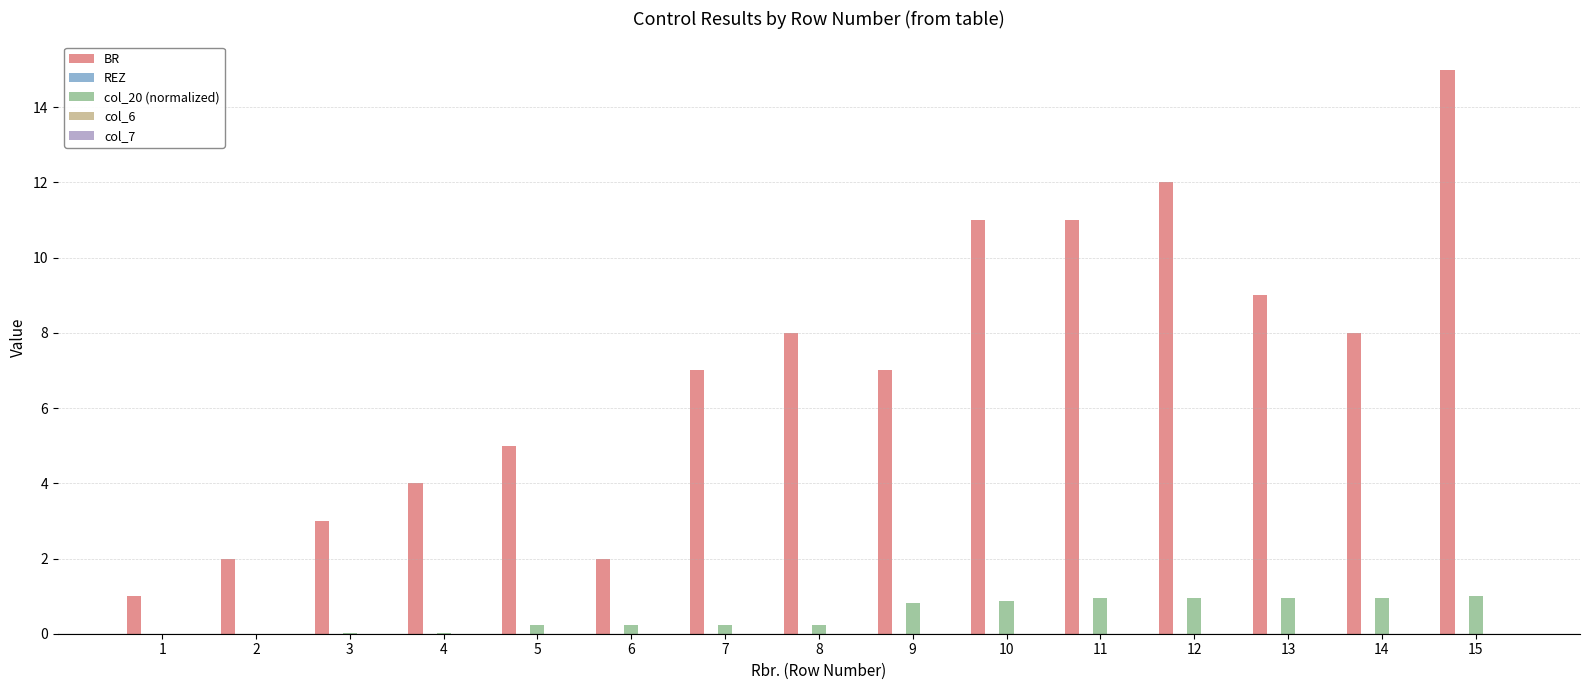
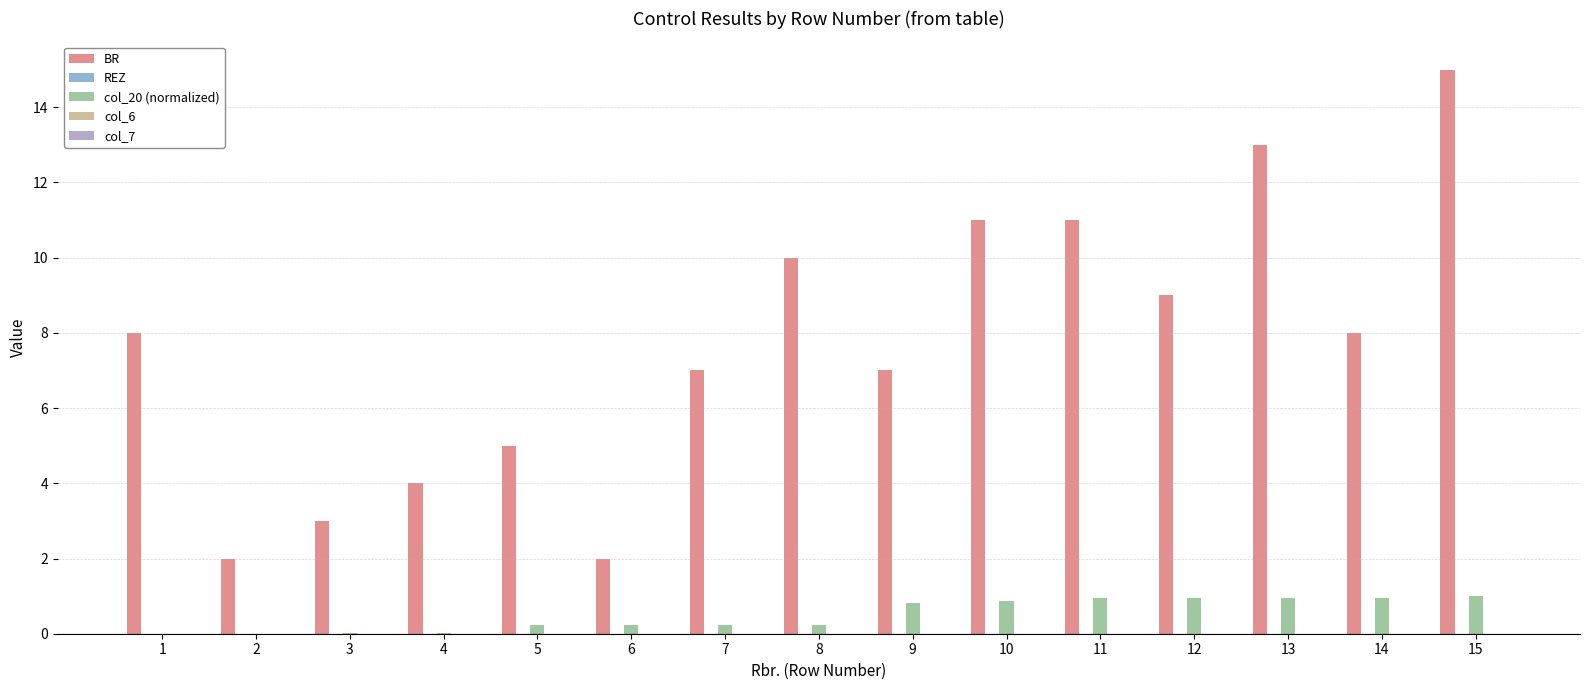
BR, 1: 1 -> 8
BR, 8: 8 -> 10
BR, 12: 12 -> 9
BR, 13: 9 -> 13
